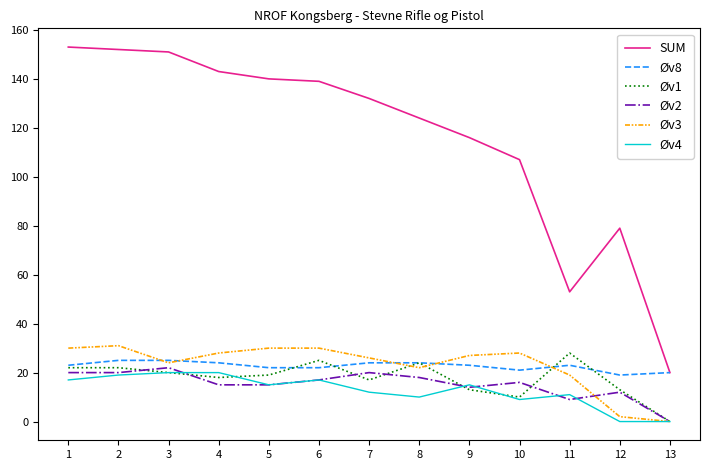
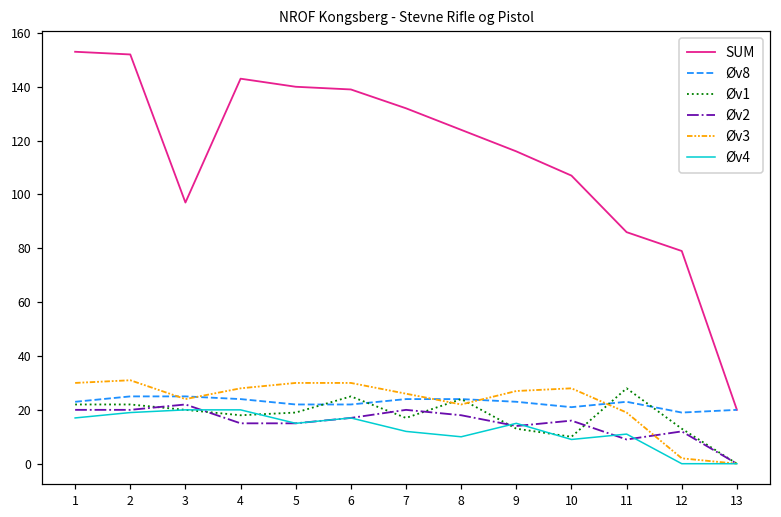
SUM, 3: 151 -> 97
SUM, 11: 53 -> 86
